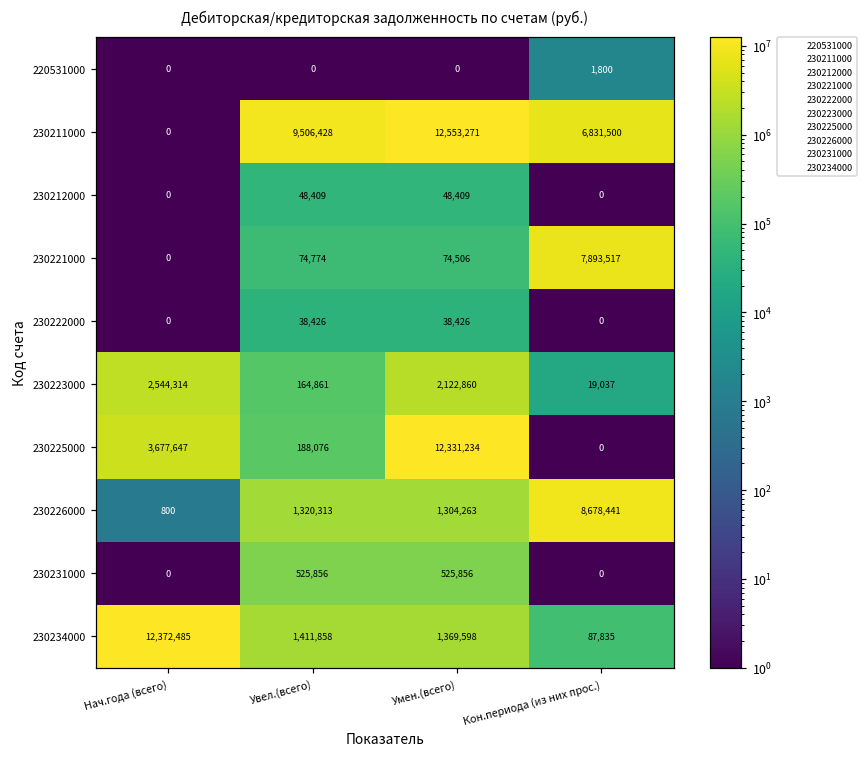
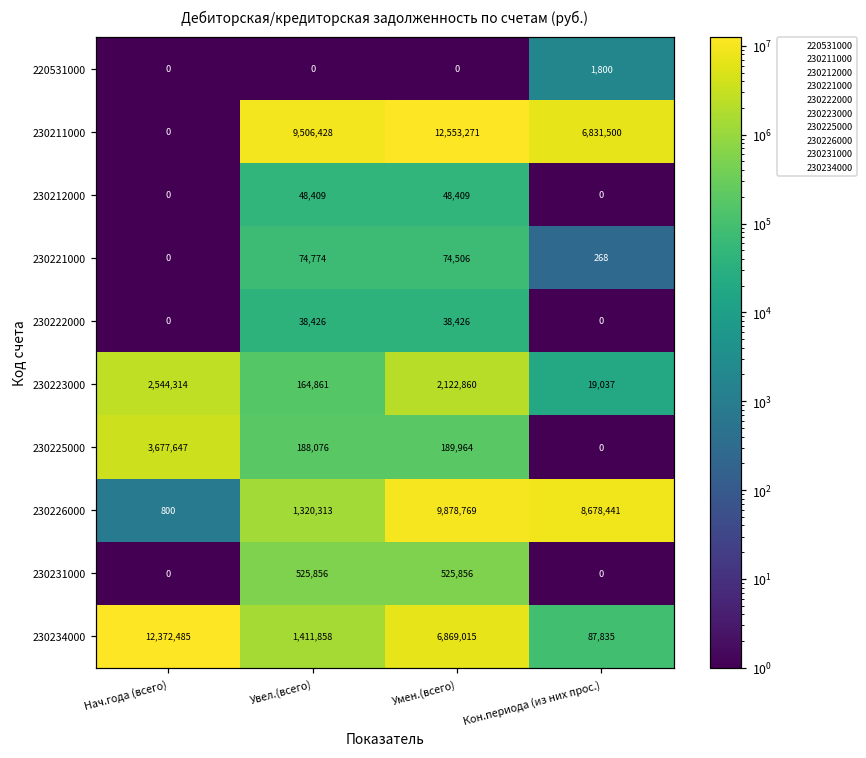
230221000, Кон.периода (из них прос.): 7,893,517 -> 268
230225000, Умен.(всего): 12,331,234 -> 189,964
230226000, Умен.(всего): 1,304,263 -> 9,878,769
230234000, Умен.(всего): 1,369,598 -> 6,869,015
